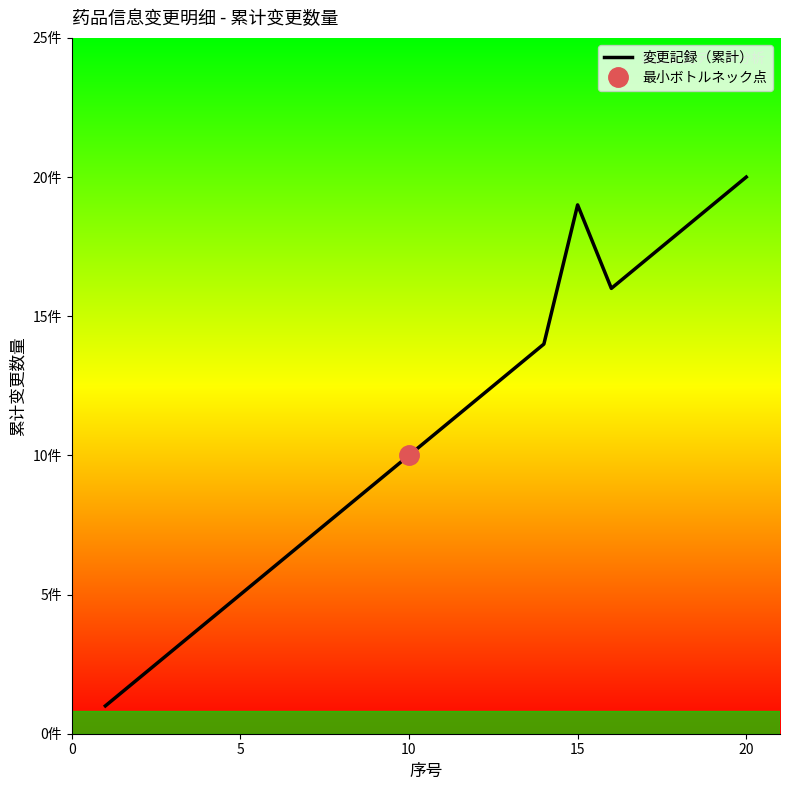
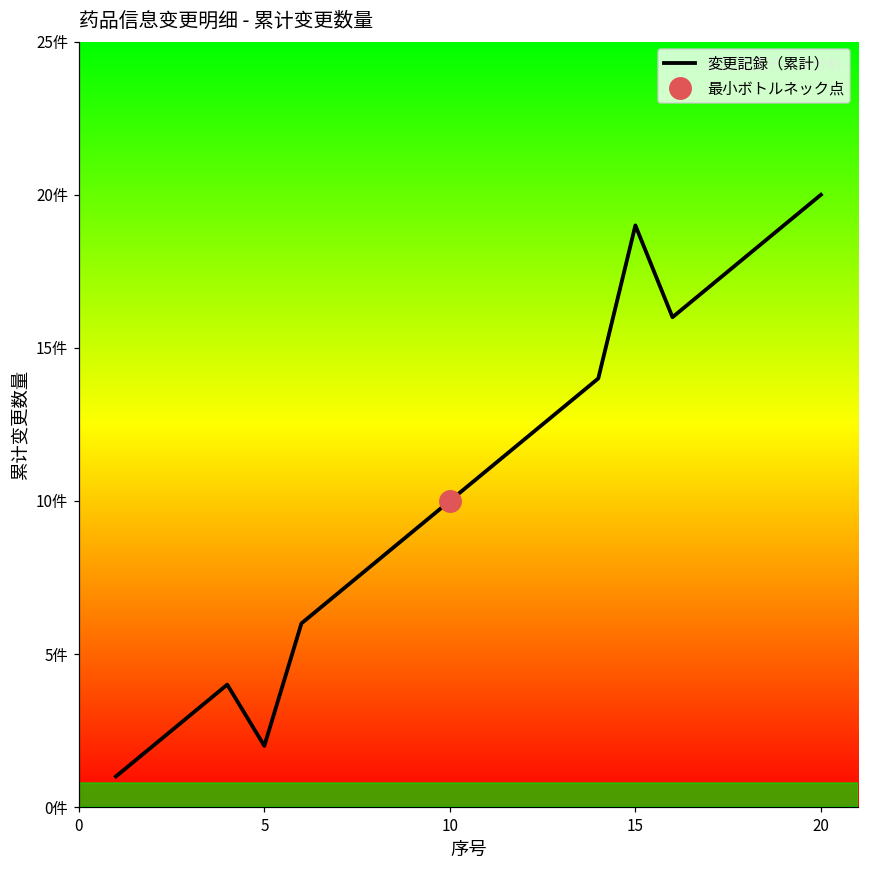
変更記録（累計）, 5: 5件 -> 2件
